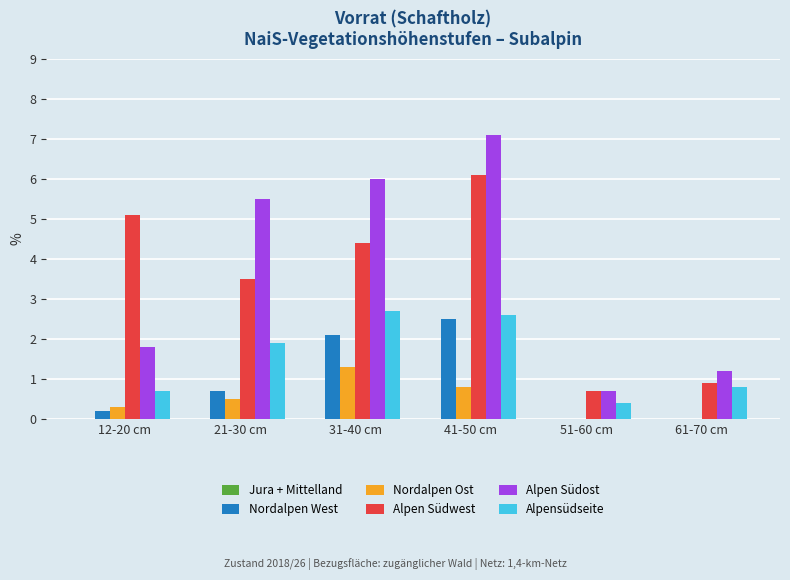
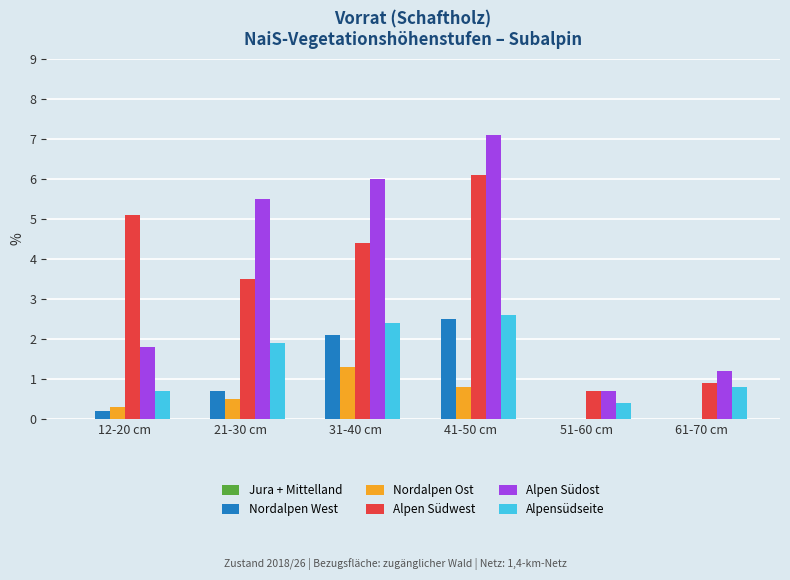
Alpensüdseite, 31-40 cm: 2.7 -> 2.4
